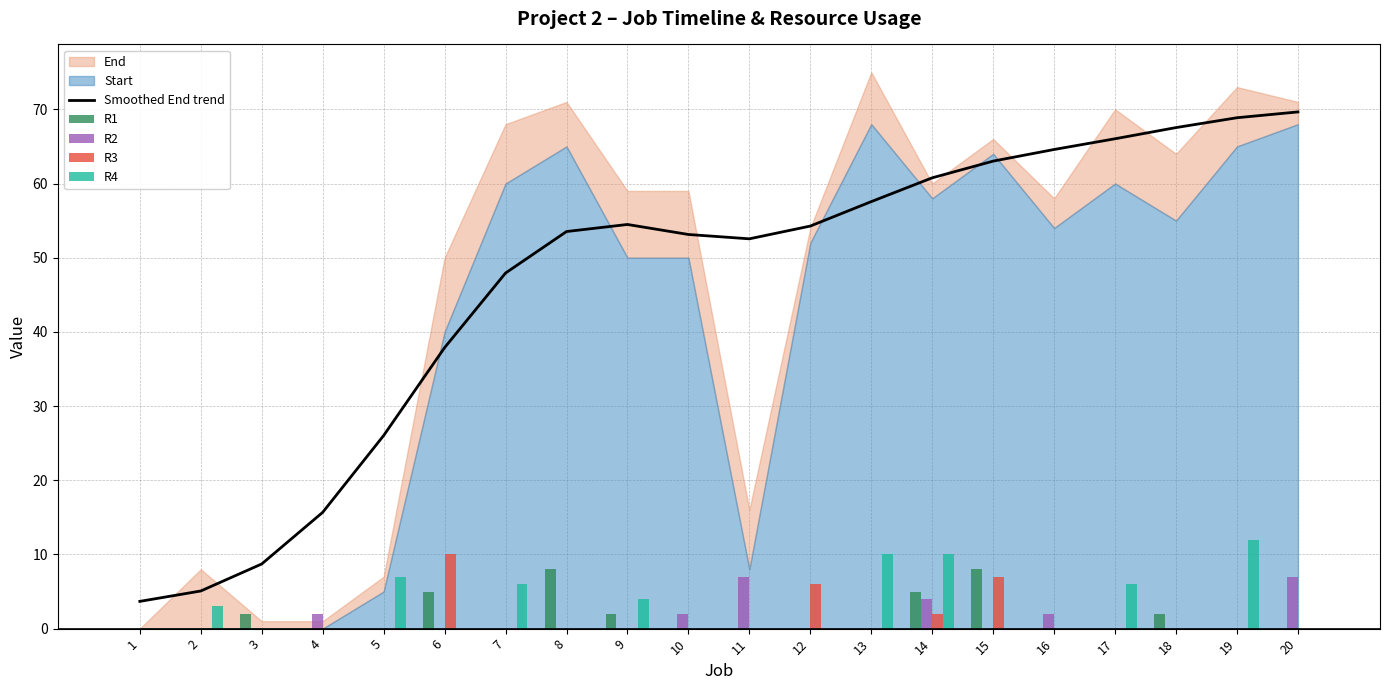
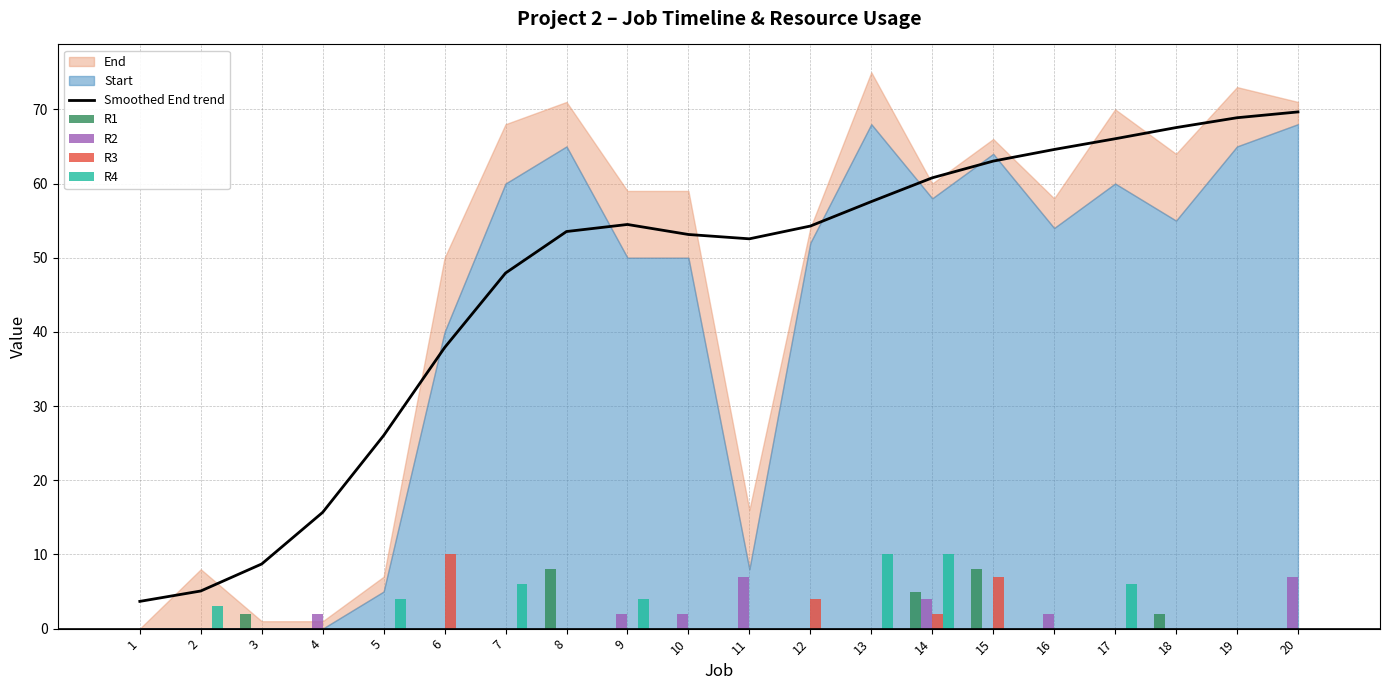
R4, 5: 7 -> 4
R1, 6: 5 -> 0
R1, 9: 2 -> 0
R2, 9: 0 -> 2
R3, 12: 6 -> 4
R4, 19: 12 -> 0
